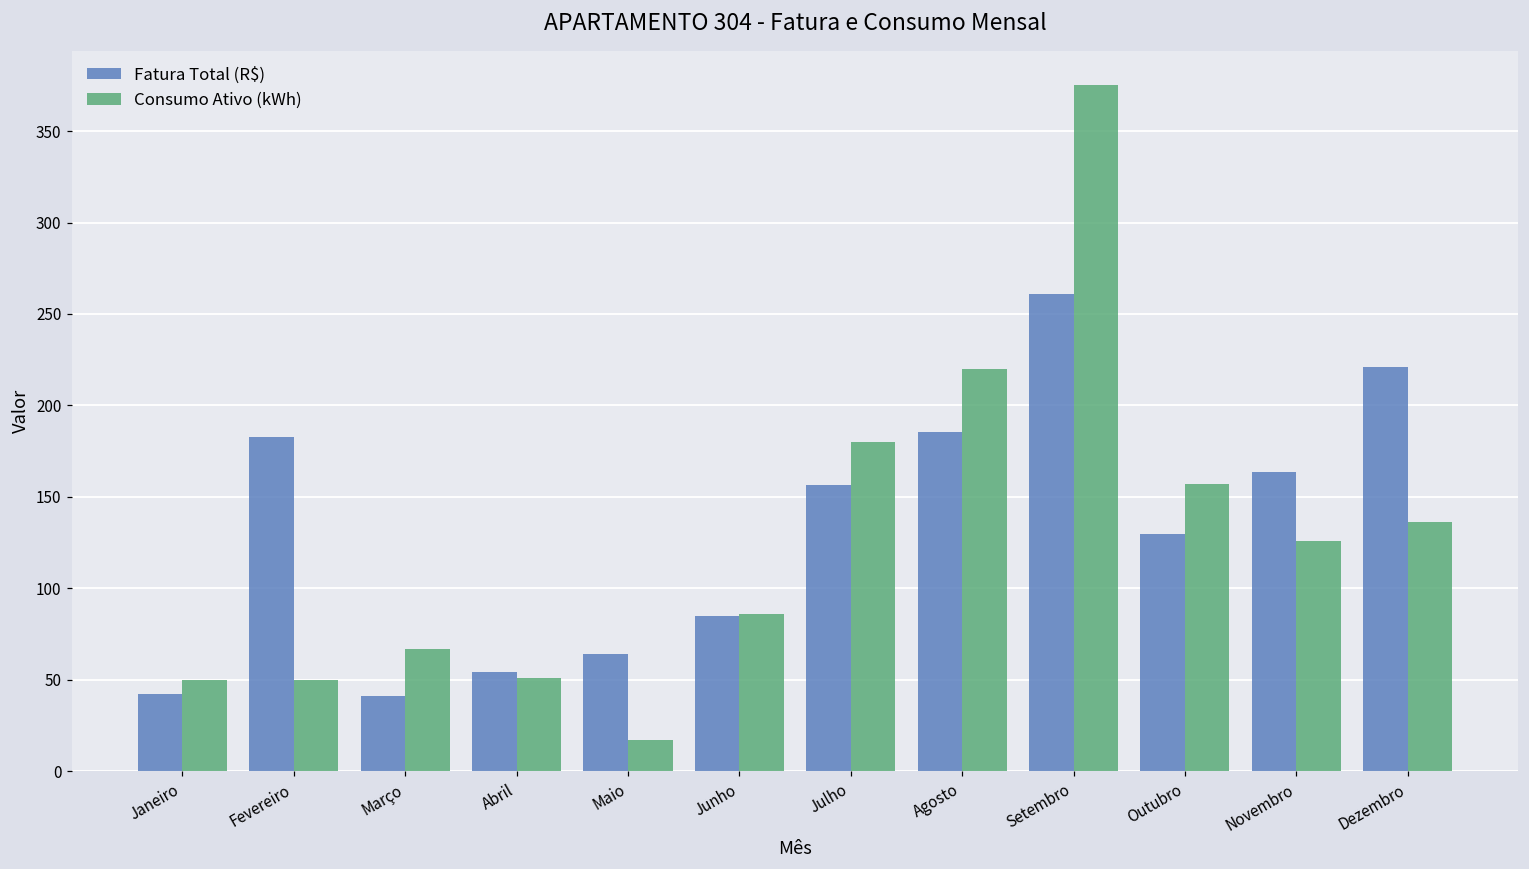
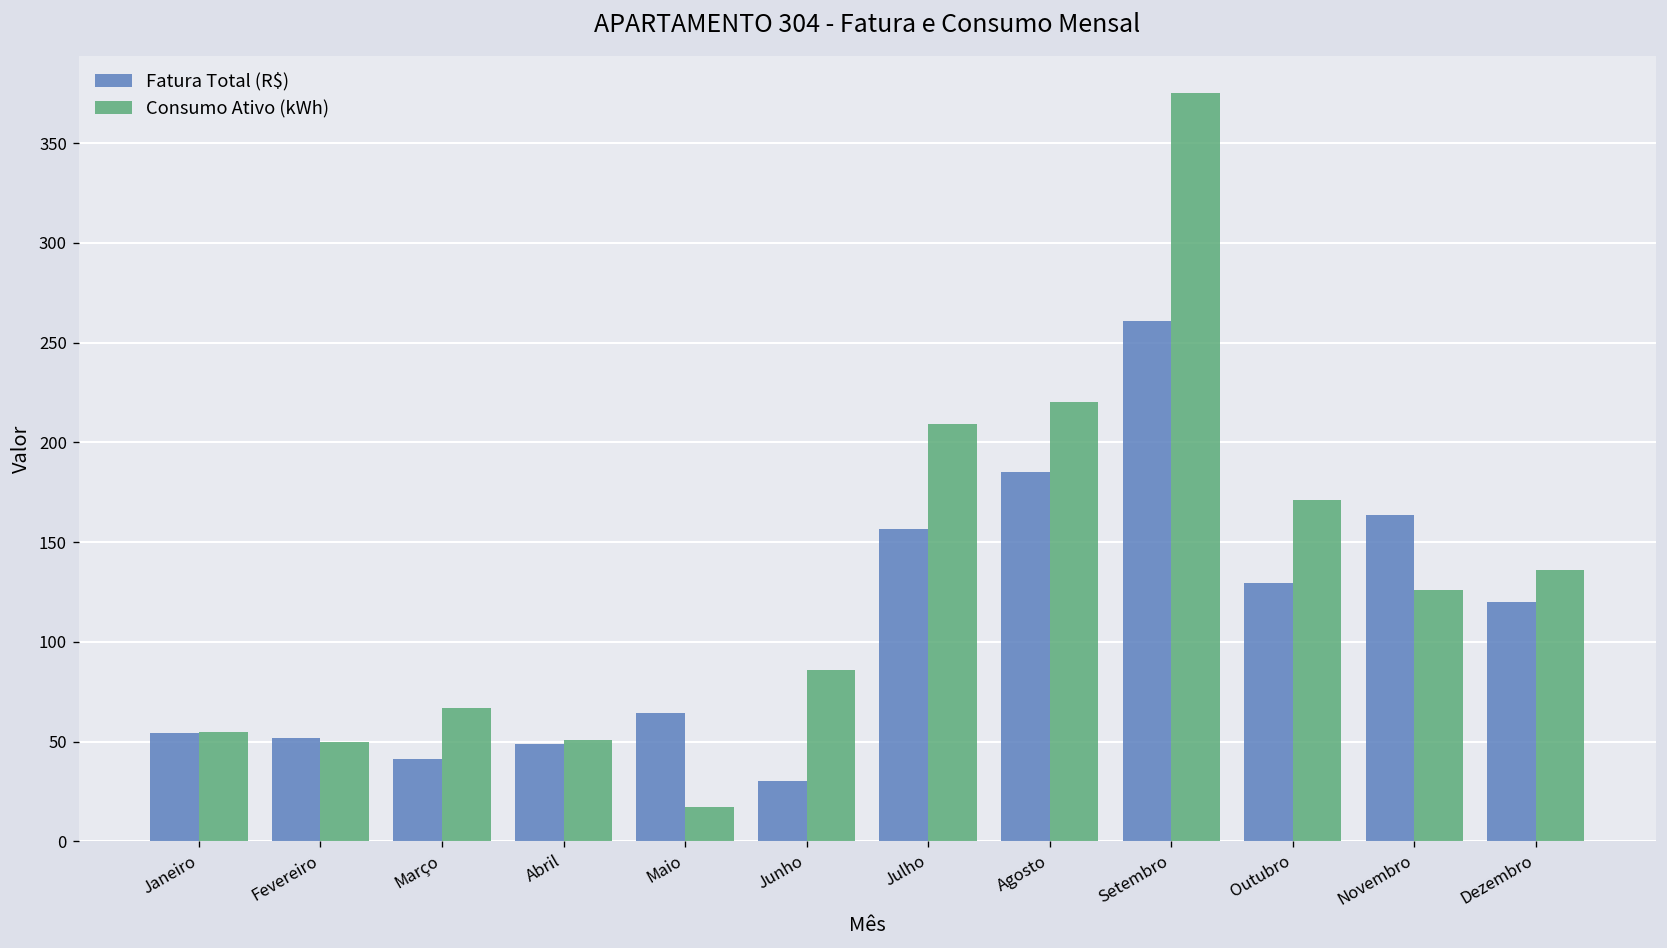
Fatura Total (R$), Janeiro: 42 -> 55
Consumo Ativo (kWh), Janeiro: 50 -> 55
Fatura Total (R$), Fevereiro: 183 -> 52
Fatura Total (R$), Abril: 54 -> 49
Fatura Total (R$), Junho: 85 -> 30
Consumo Ativo (kWh), Julho: 180 -> 209
Consumo Ativo (kWh), Outubro: 157 -> 171
Fatura Total (R$), Dezembro: 221 -> 120
